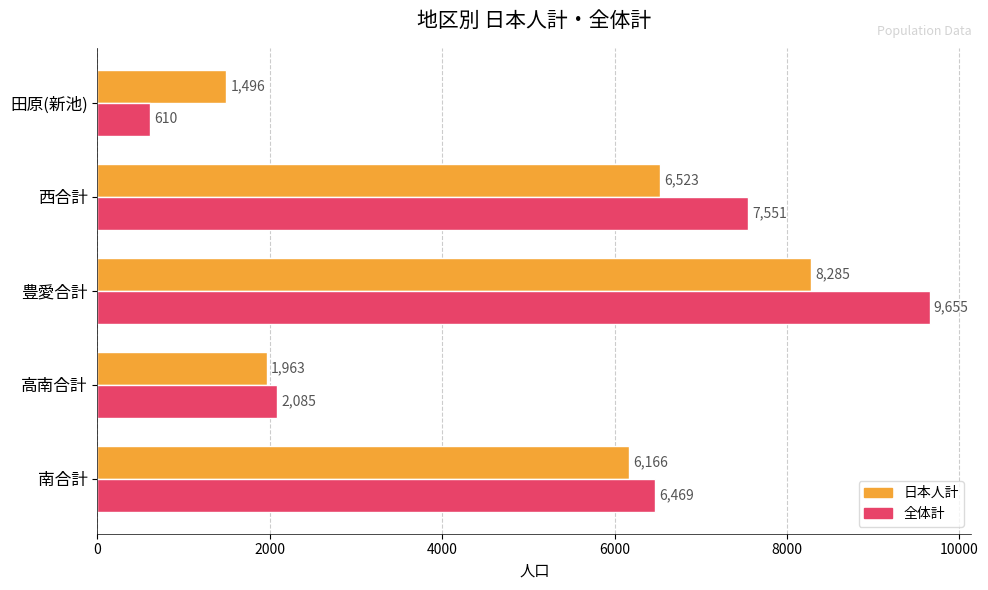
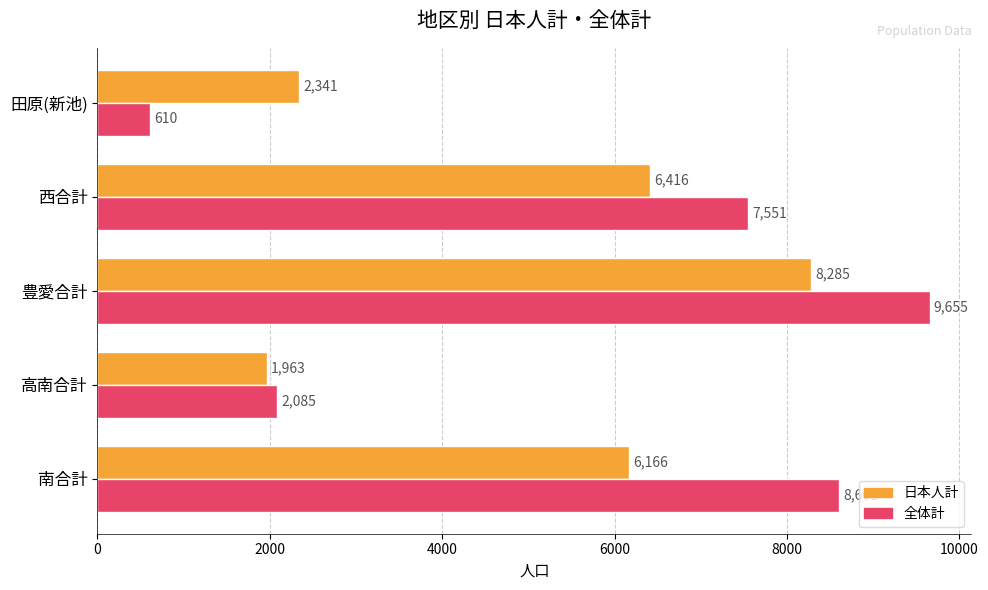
日本人計, 田原(新池): 1,496 -> 2,341
日本人計, 西合計: 6,523 -> 6,416
全体計, 南合計: 6500 -> 8600
